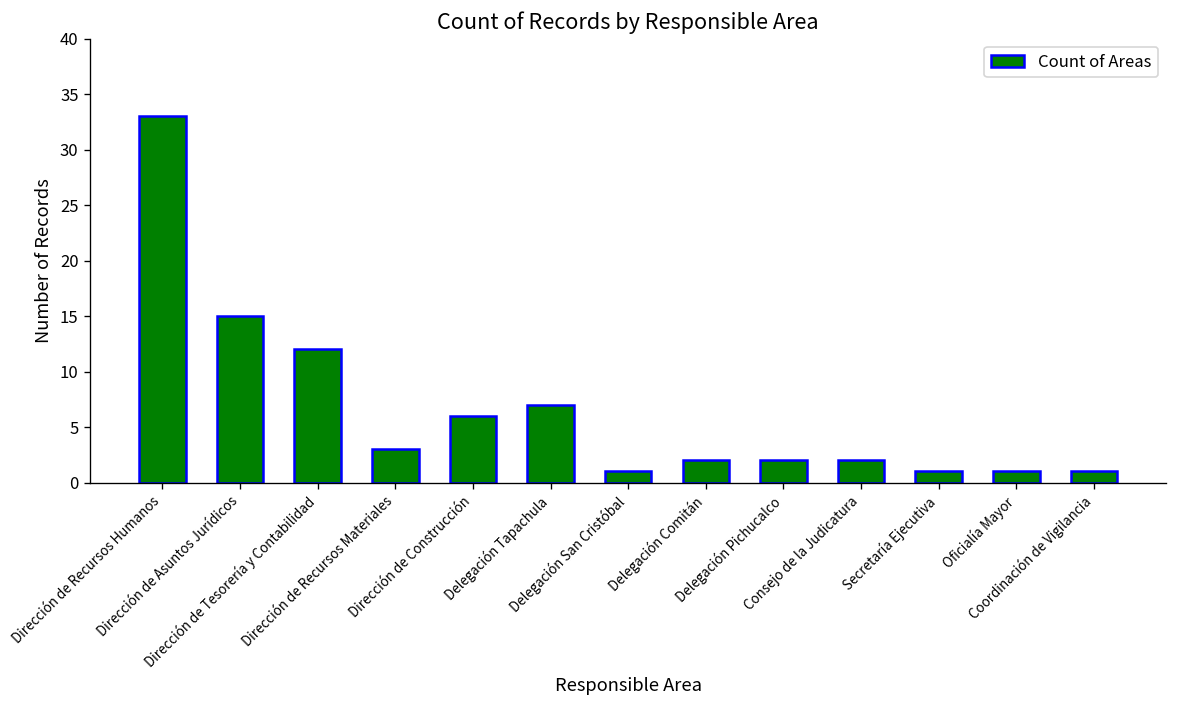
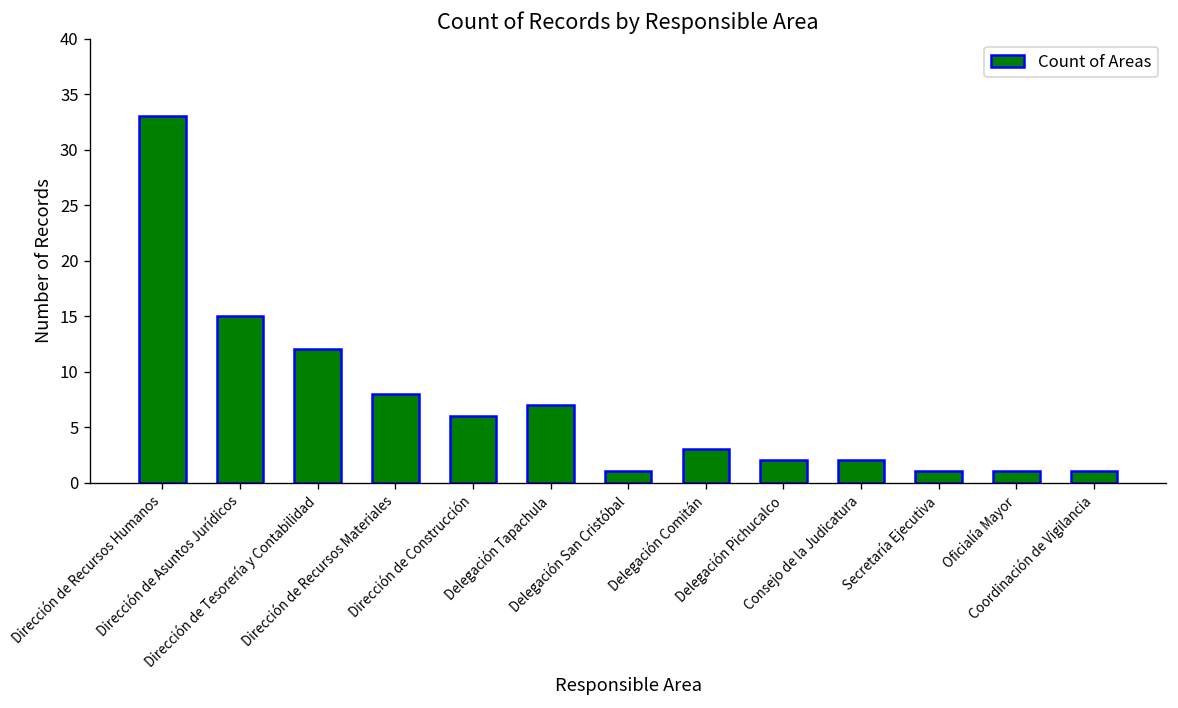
Dirección de Recursos Materiales: 3 -> 8
Delegación Comitán: 2 -> 3
